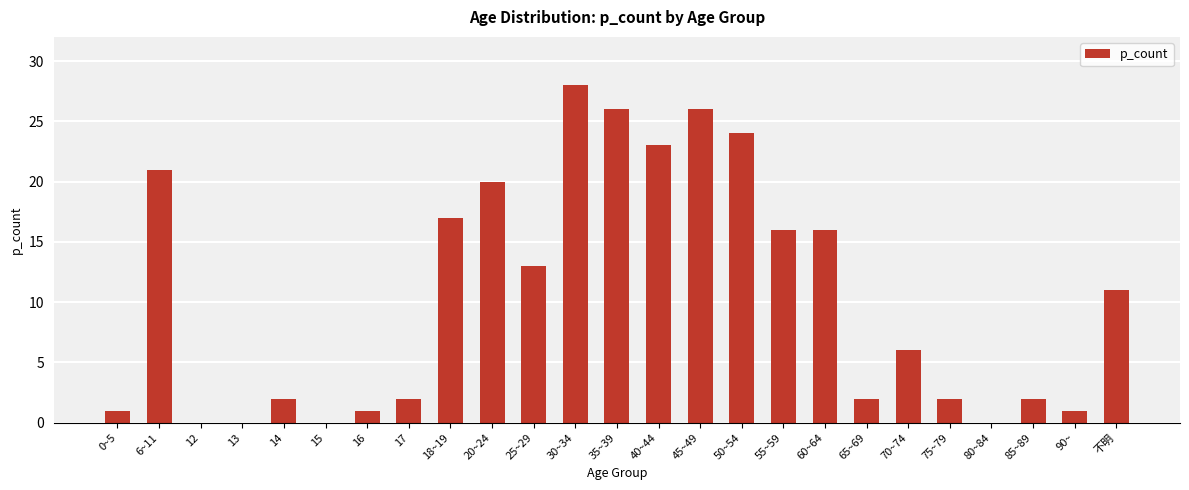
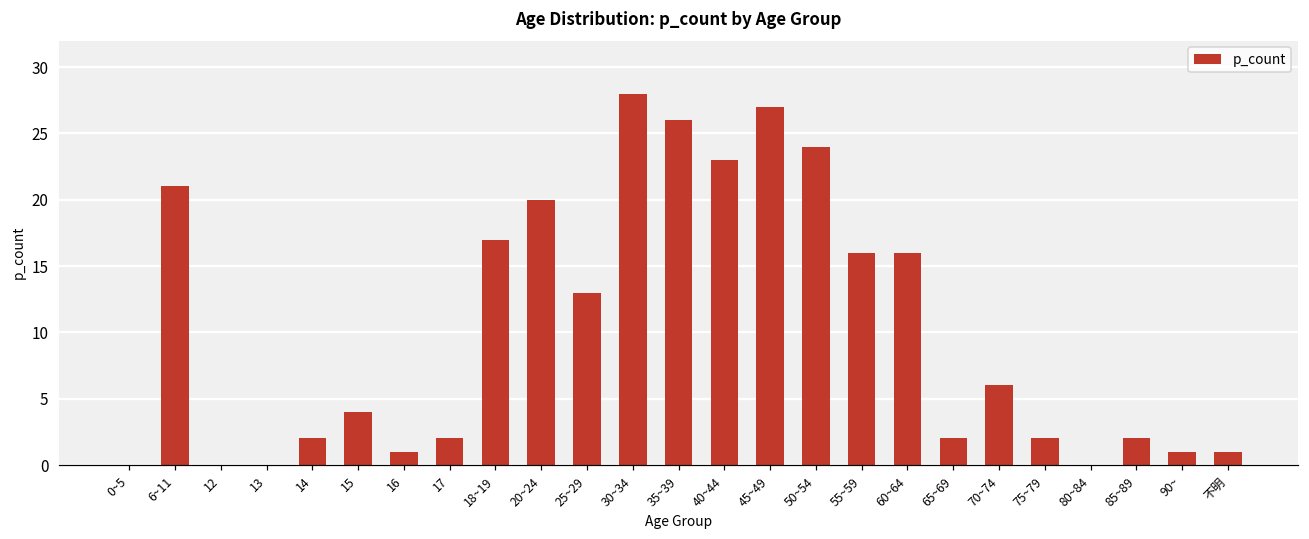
0~5: 1 -> 0
15: 0 -> 4
45~49: 26 -> 27
不明: 11 -> 1
